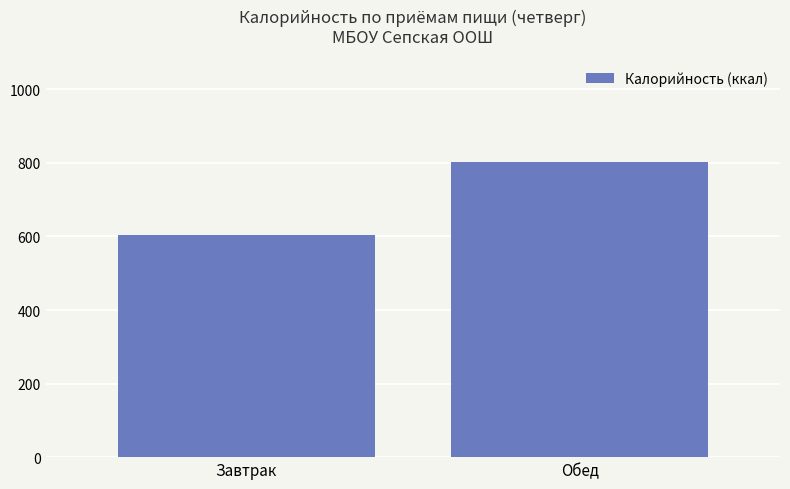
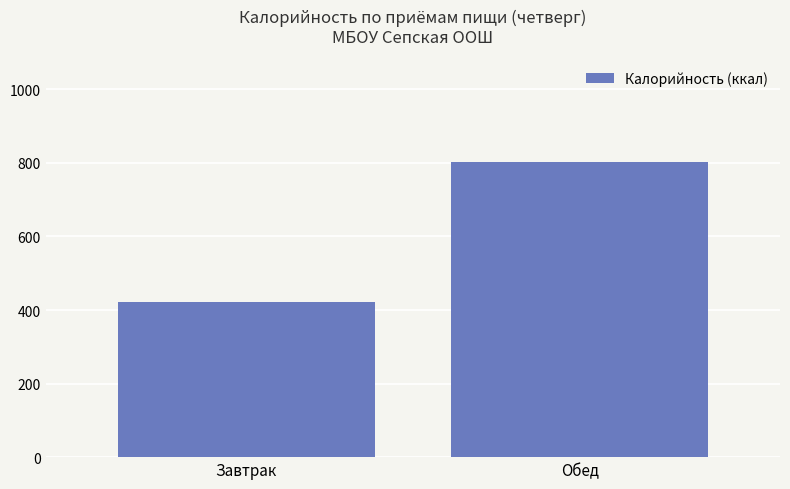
Завтрак: 600 -> 420
